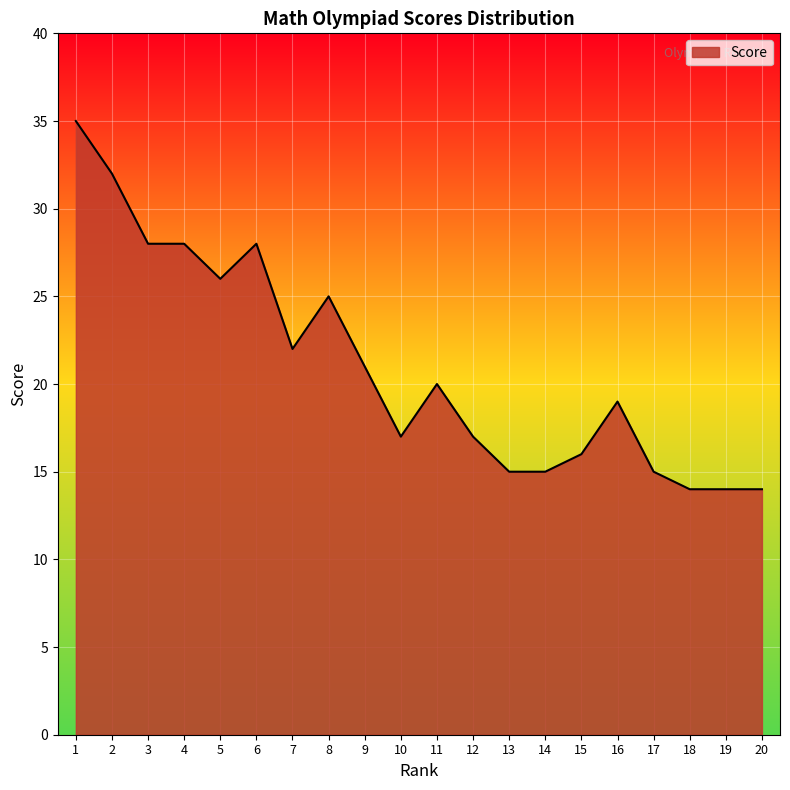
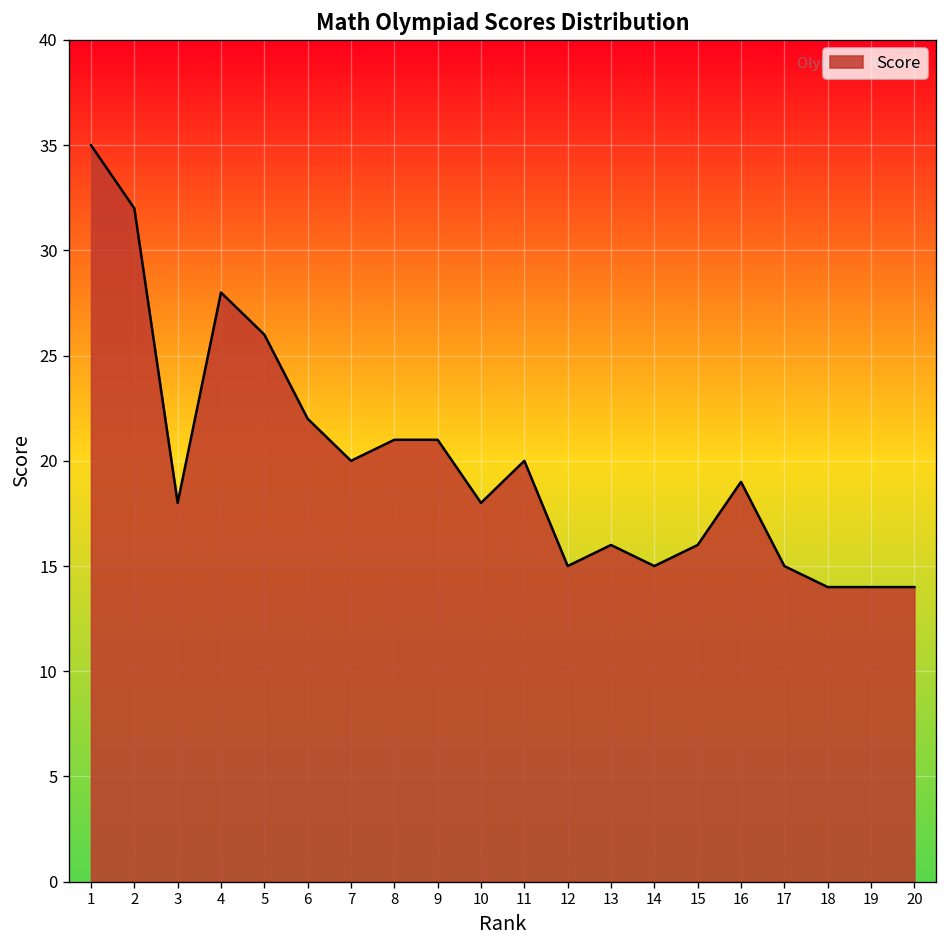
3: 28 -> 18
6: 28 -> 22
7: 22 -> 20
8: 25 -> 21
10: 17 -> 18
12: 17 -> 15
13: 15 -> 16
